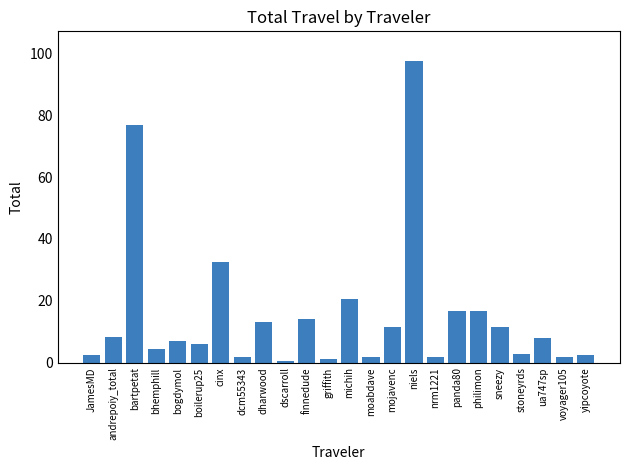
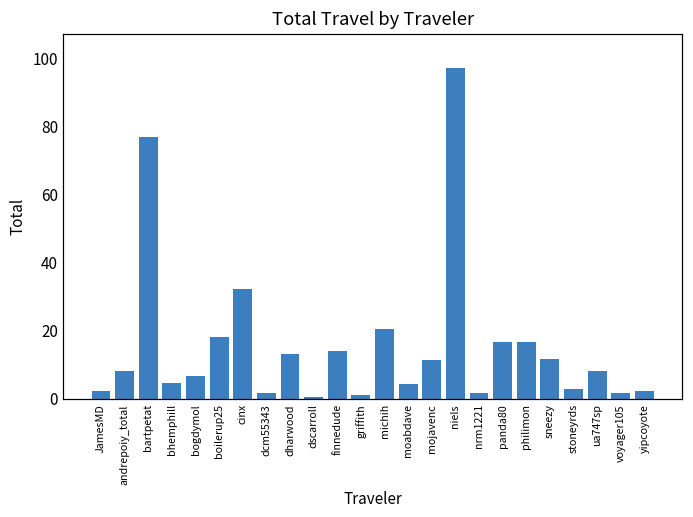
boilerup25: 6 -> 18
moabdave: 2 -> 5
